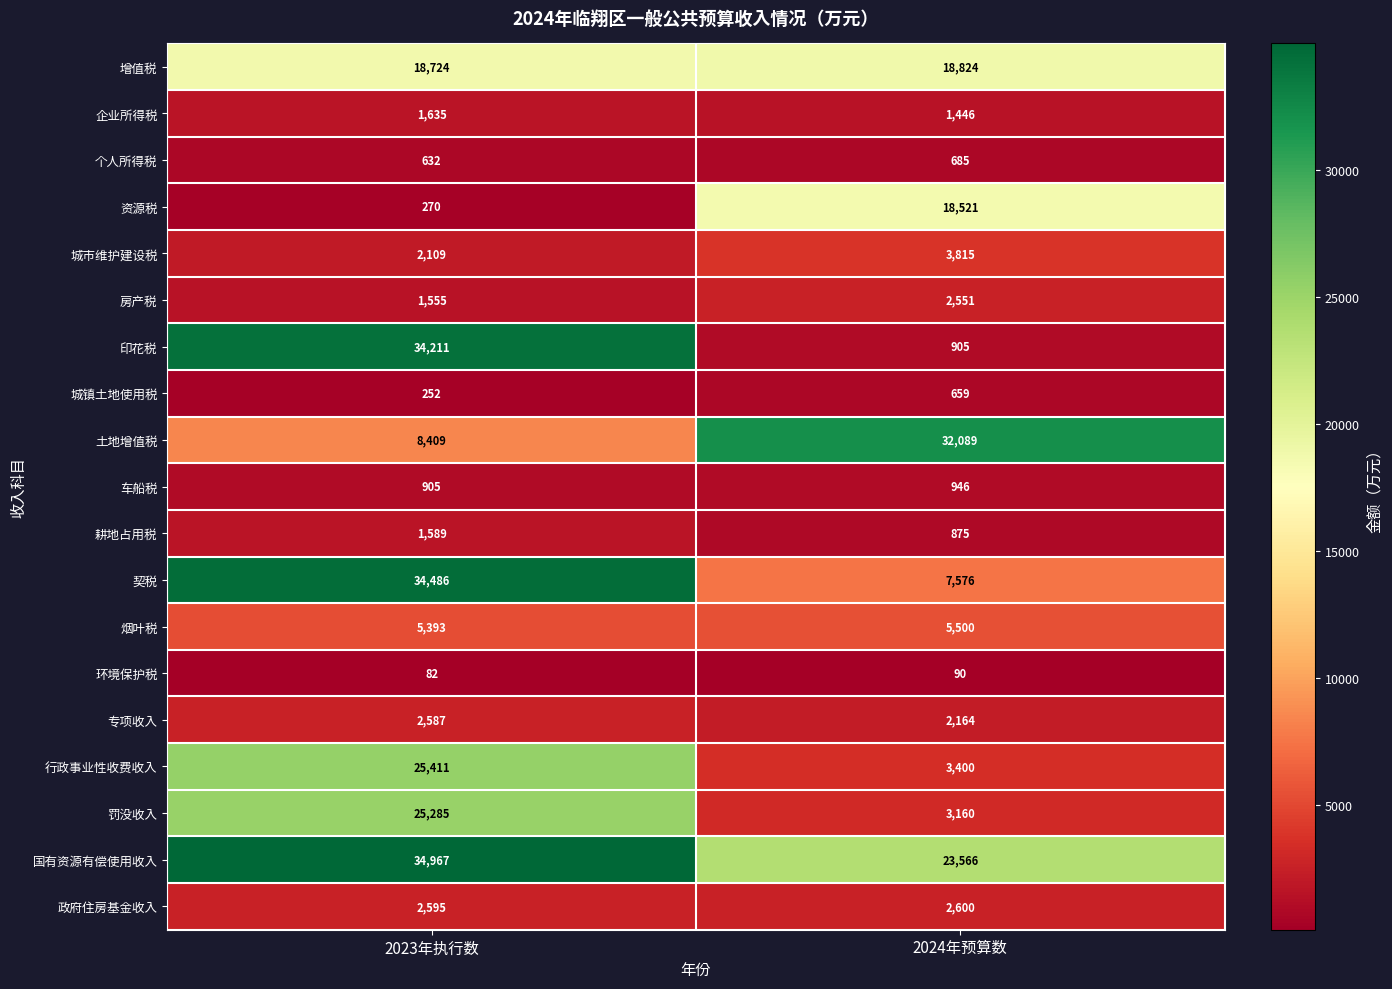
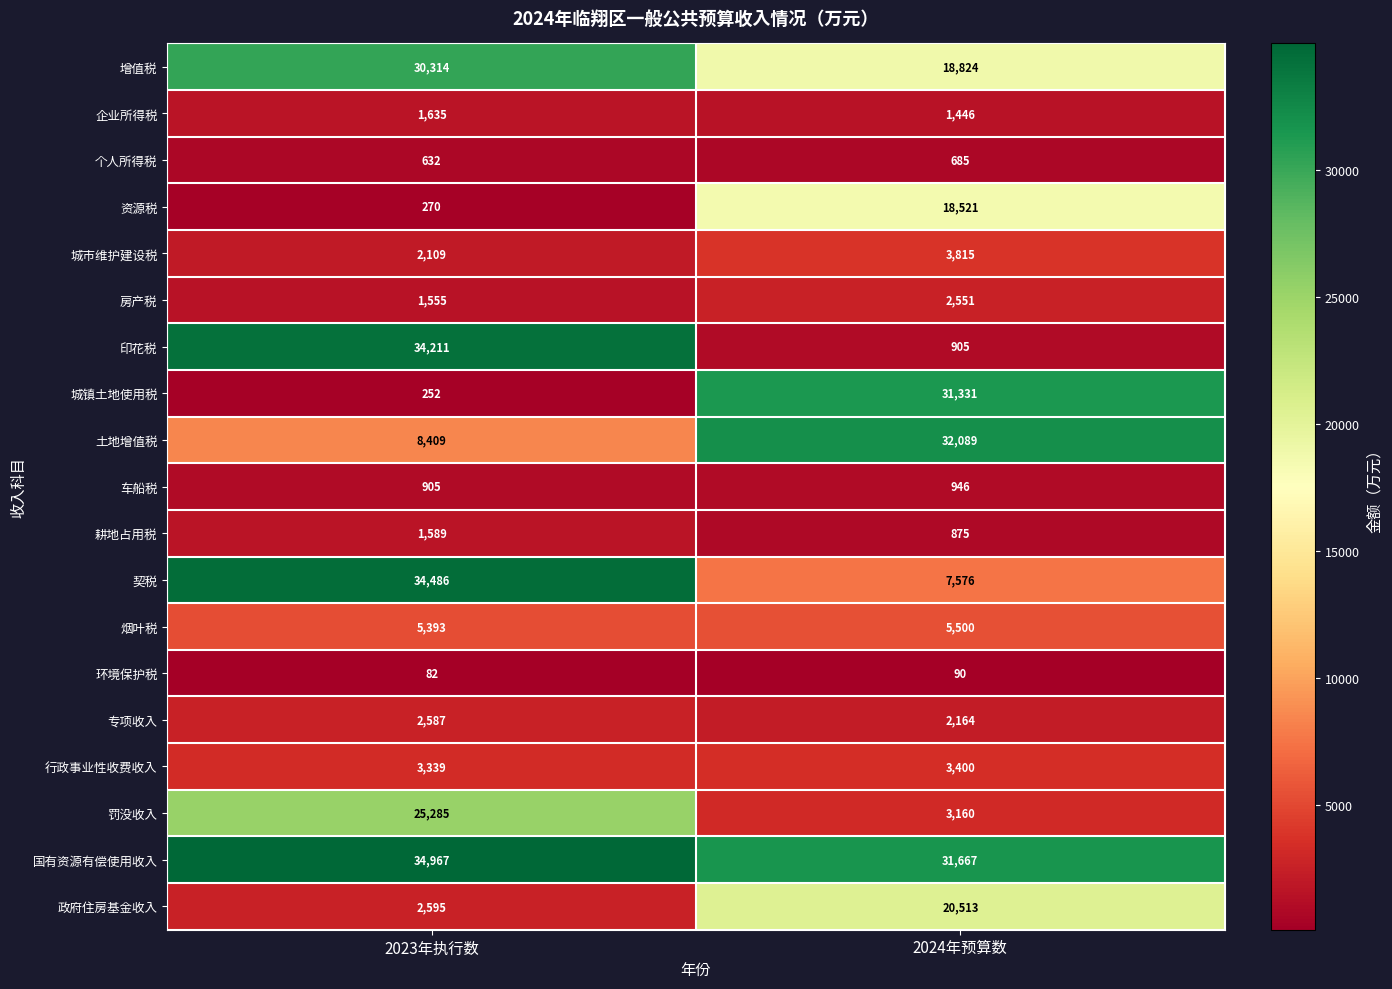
增值税, 2023年执行数: 18,724 -> 30,314
城镇土地使用税, 2024年预算数: 659 -> 31,331
行政事业性收费收入, 2023年执行数: 25,411 -> 3,339
国有资源有偿使用收入, 2024年预算数: 23,566 -> 31,667
政府住房基金收入, 2024年预算数: 2,600 -> 20,513
